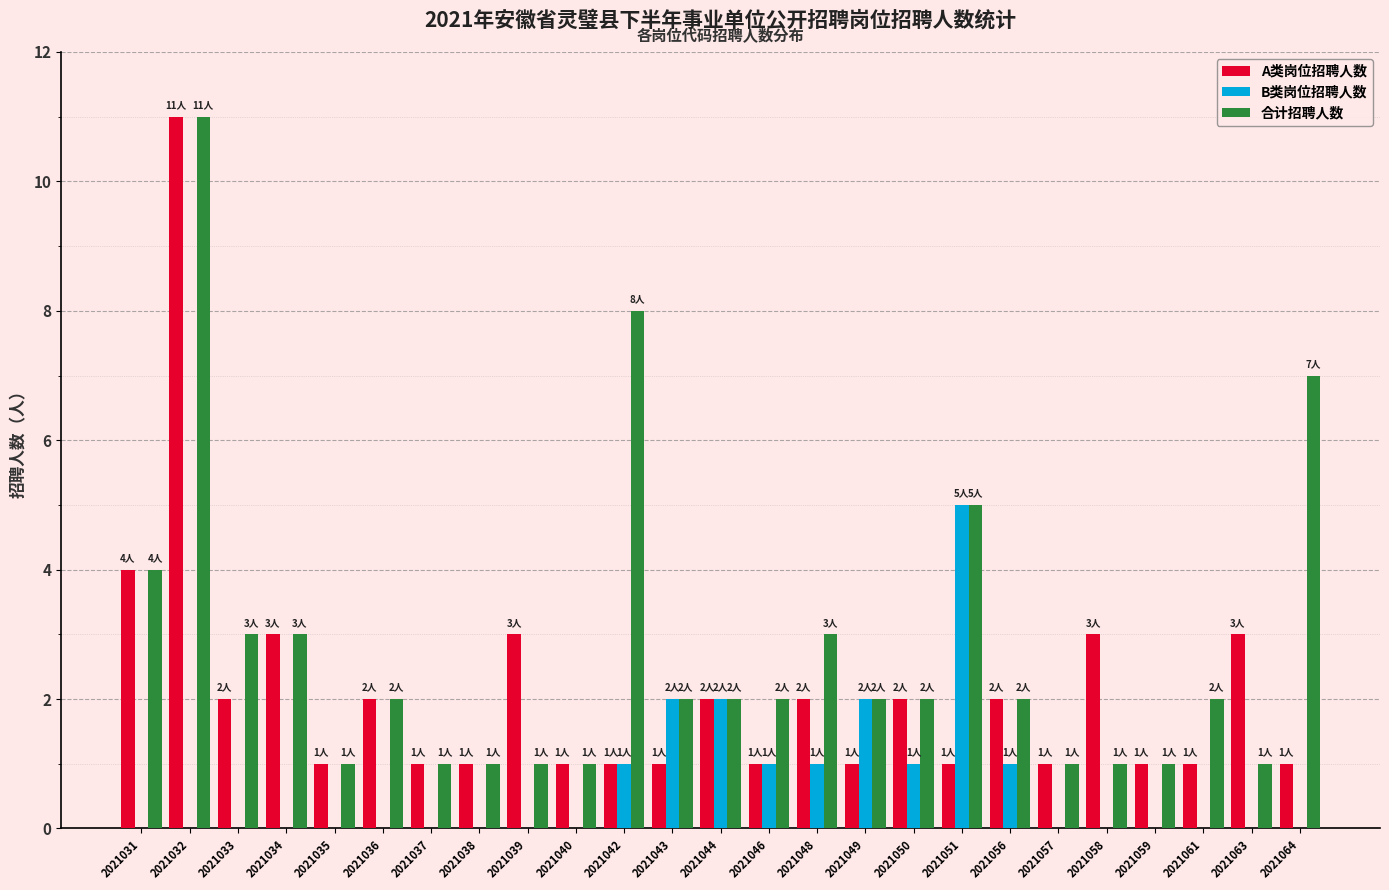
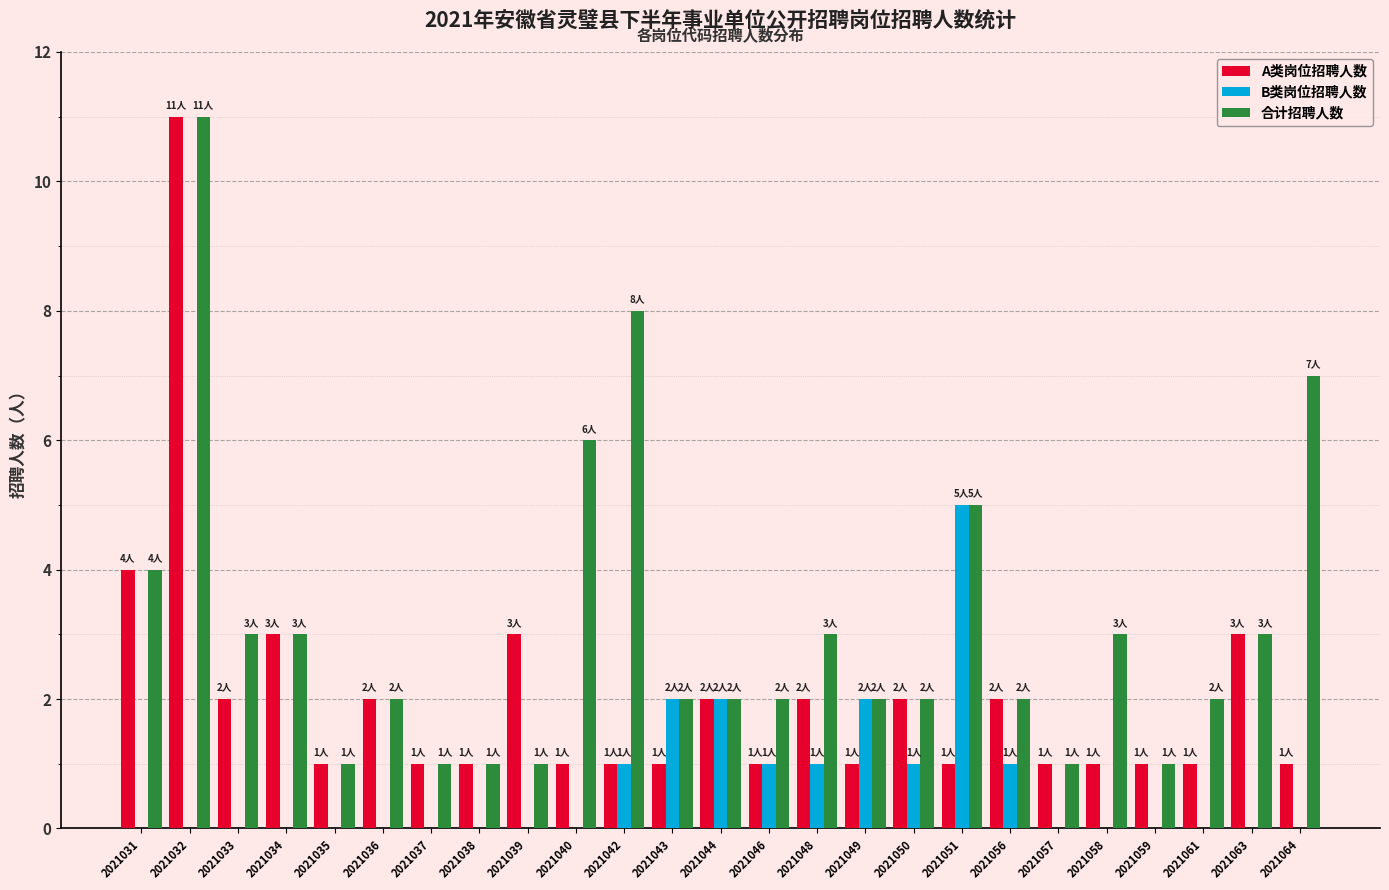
合计招聘人数, 2021040: 1人 -> 6人
A类岗位招聘人数, 2021058: 3人 -> 1人
合计招聘人数, 2021058: 1人 -> 3人
合计招聘人数, 2021063: 1人 -> 3人
